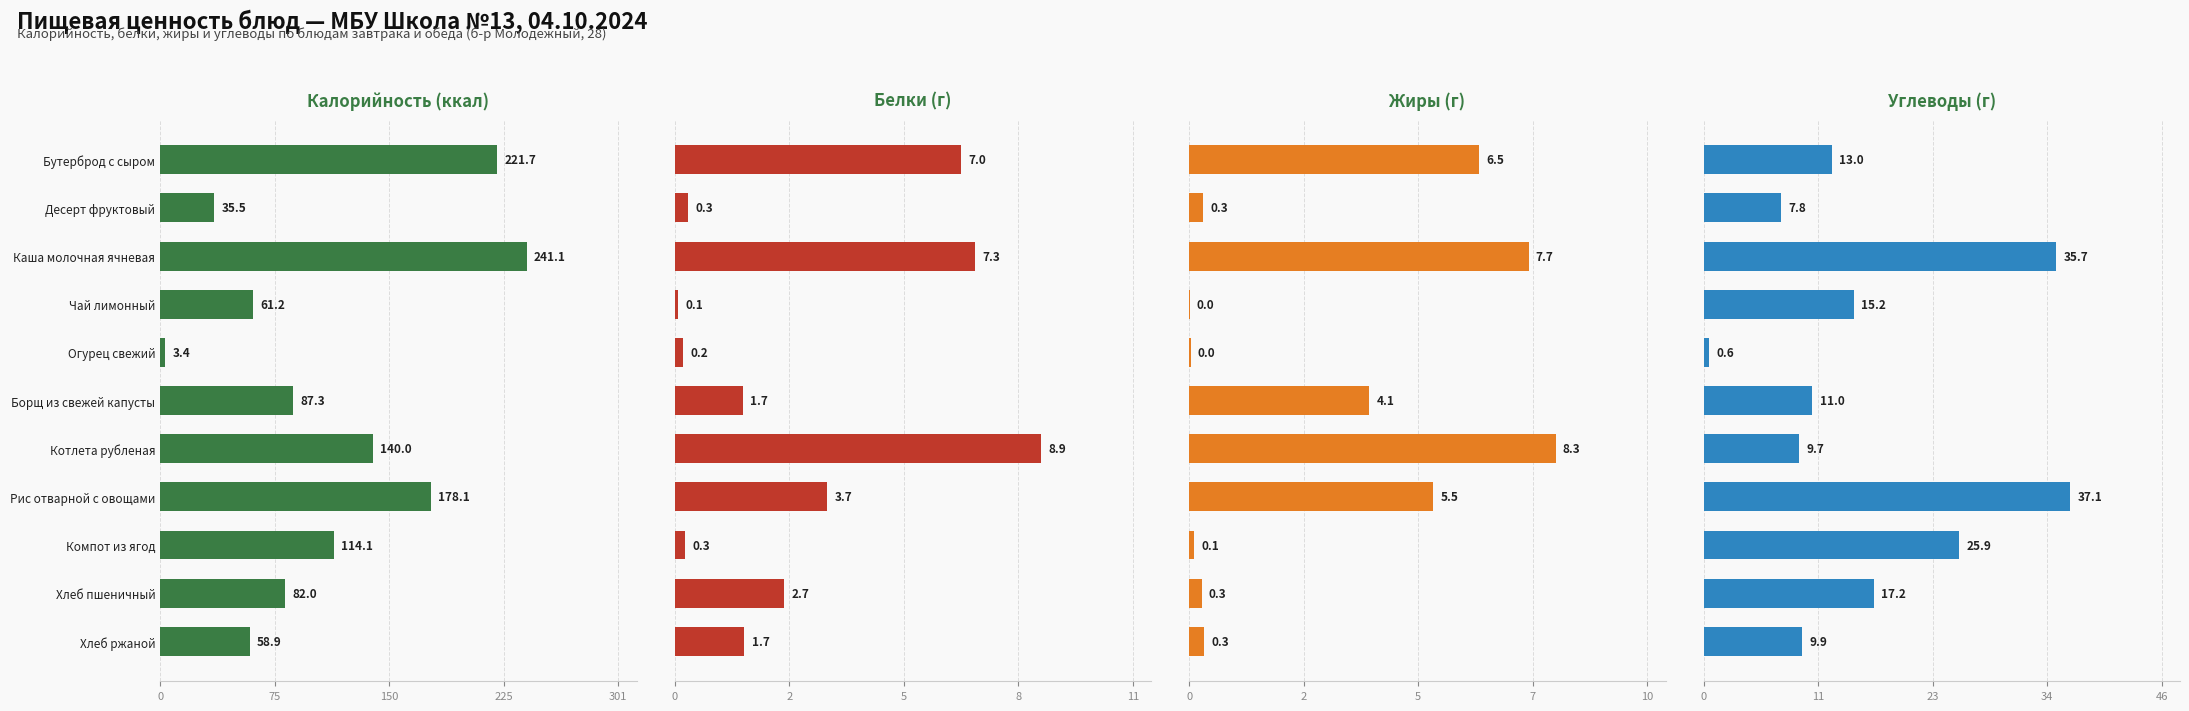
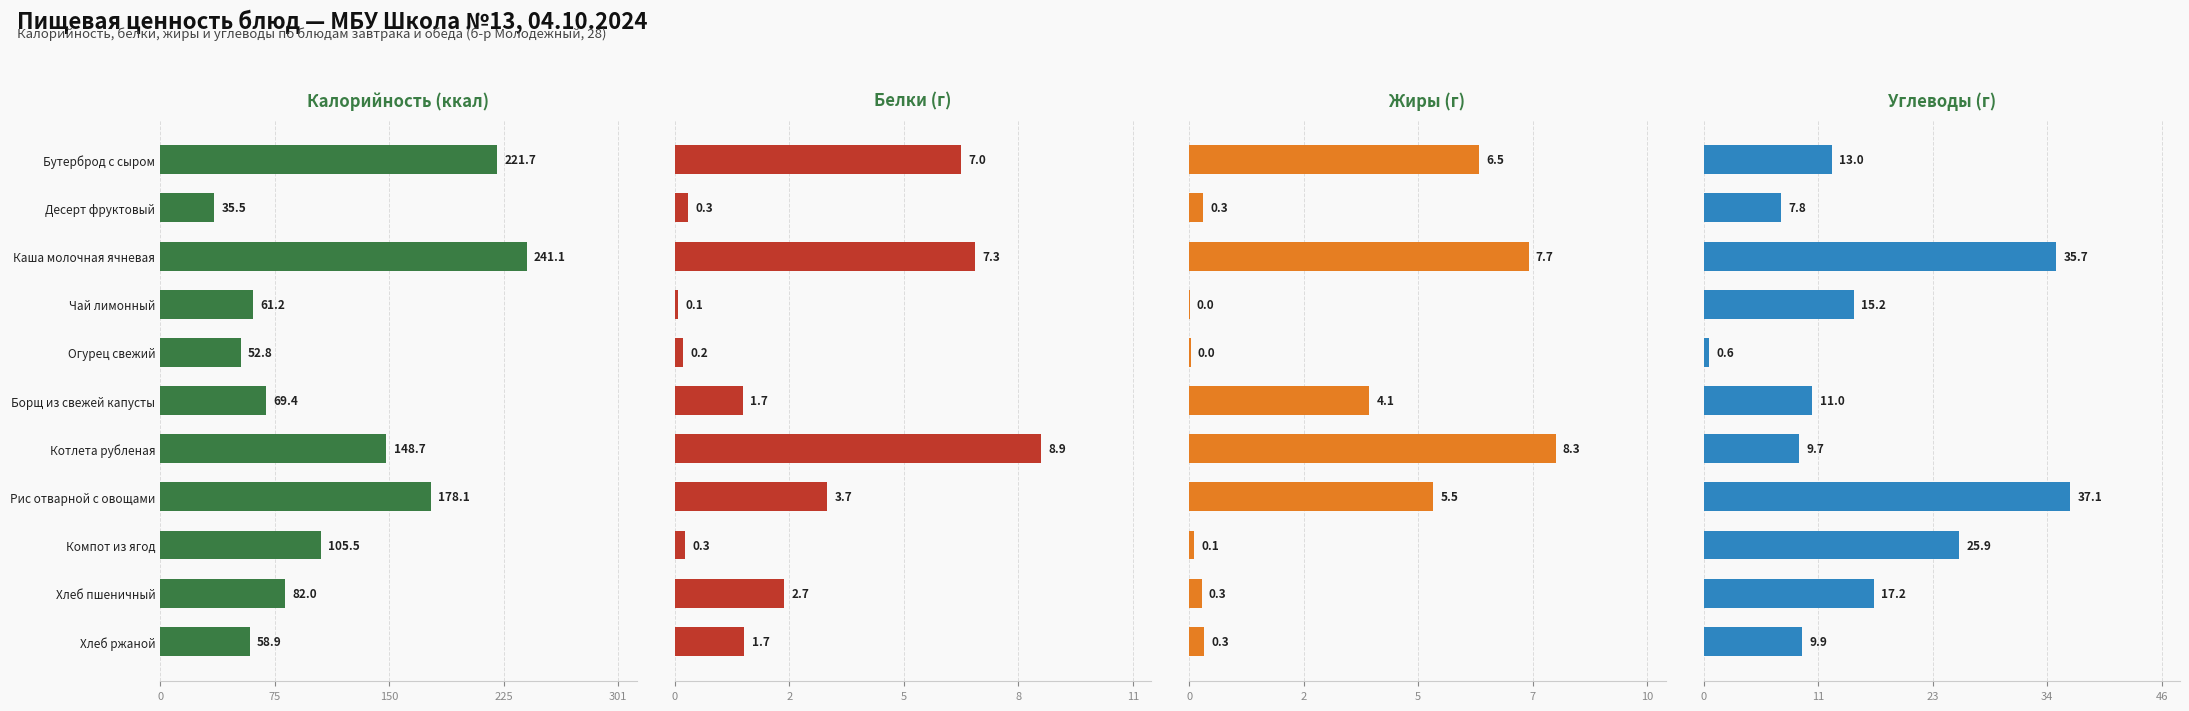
Калорийность (ккал), Огурец свежий: 3.4 -> 52.8
Калорийность (ккал), Борщ из свежей капусты: 87.3 -> 69.4
Калорийность (ккал), Котлета рубленая: 140.0 -> 148.7
Калорийность (ккал), Компот из ягод: 114.1 -> 105.5
